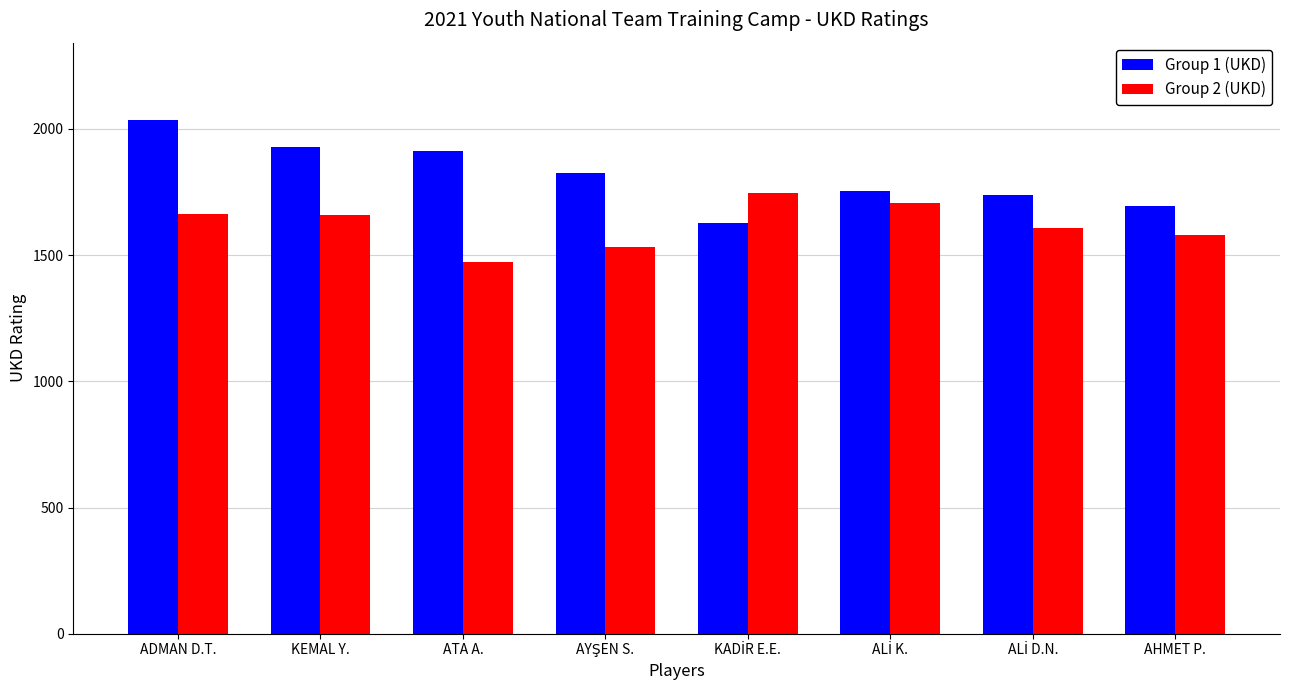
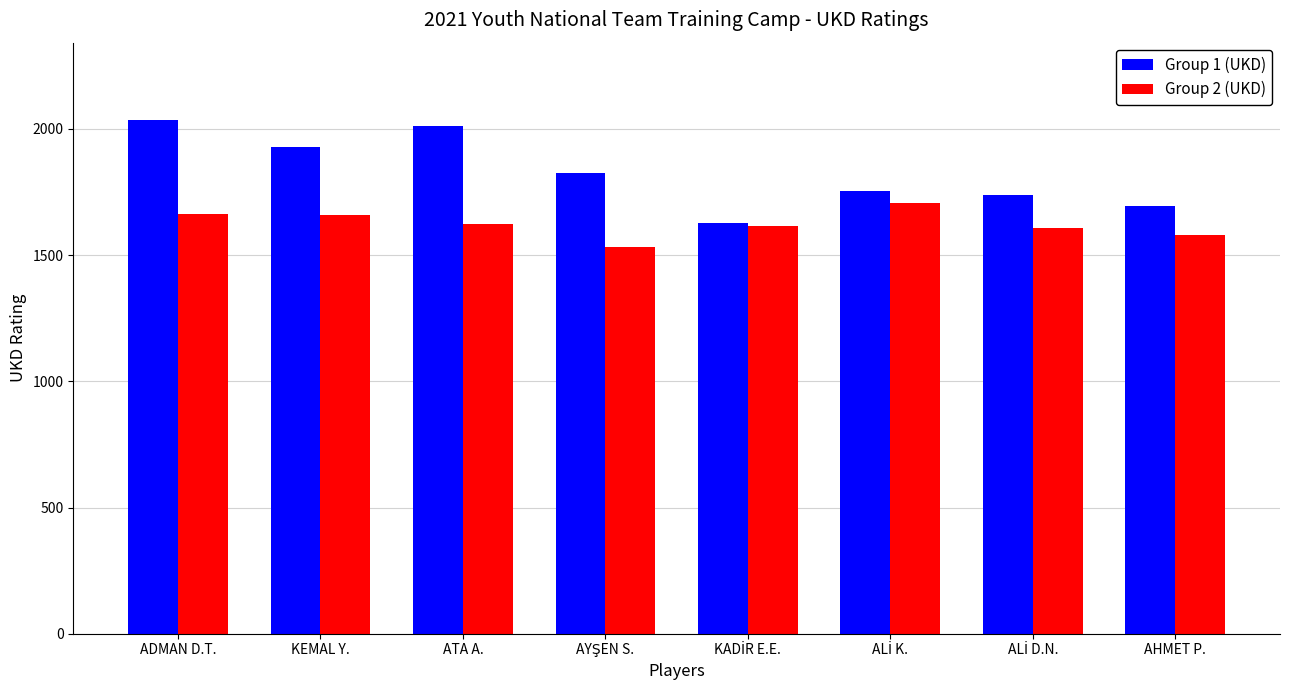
Group 1 (UKD), ATA A.: 1910 -> 2010
Group 2 (UKD), ATA A.: 1470 -> 1620
Group 2 (UKD), KADİR E.E.: 1750 -> 1610
